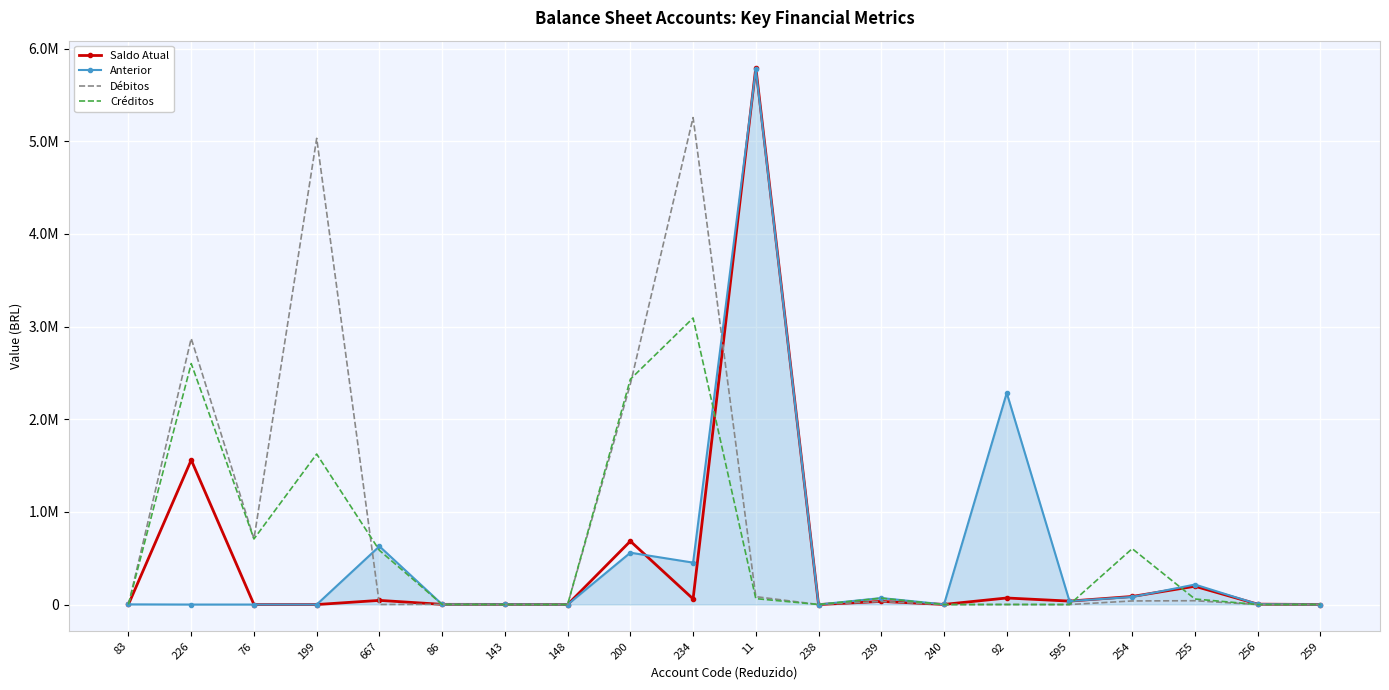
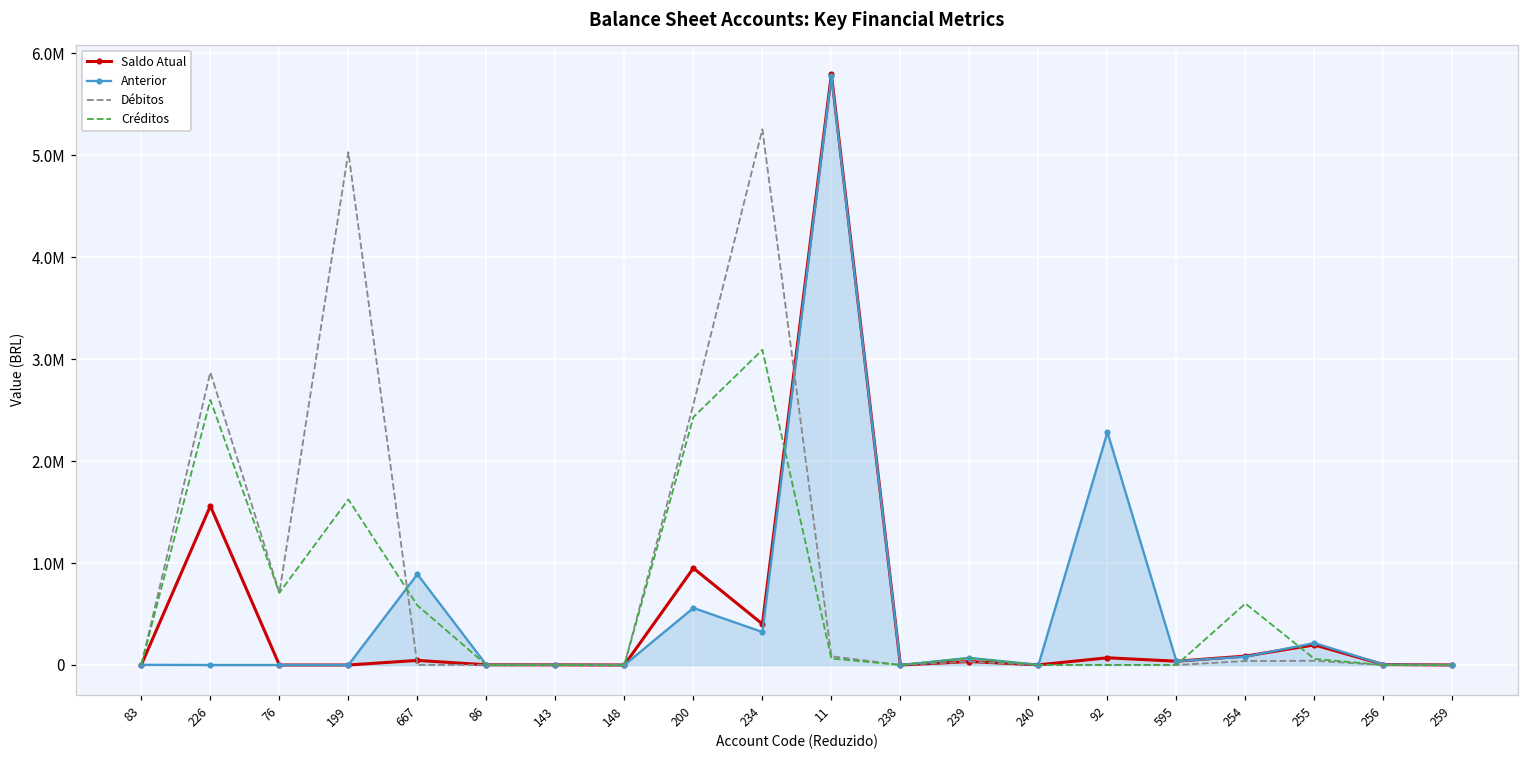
Anterior, 667: 600000 -> 900000
Saldo Atual, 200: 700000 -> 1000000
Débitos, 200: 2400000 -> 2600000
Saldo Atual, 234: 100000 -> 400000
Anterior, 234: 500000 -> 300000
